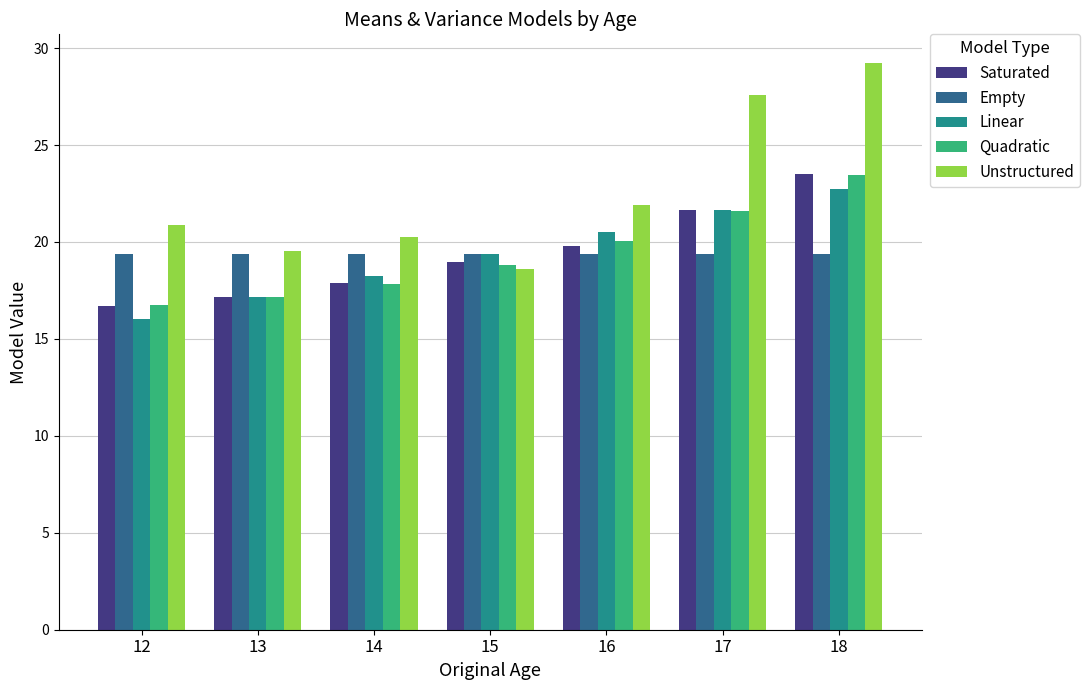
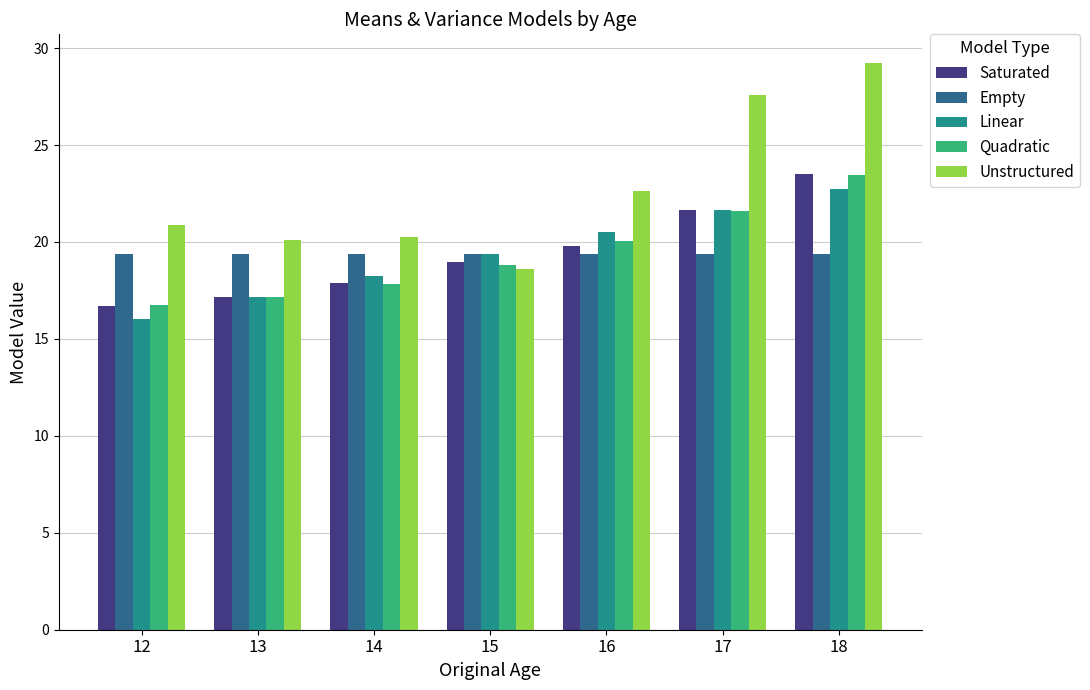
Unstructured, 13: 19.6 -> 20.1
Unstructured, 16: 21.9 -> 22.6
